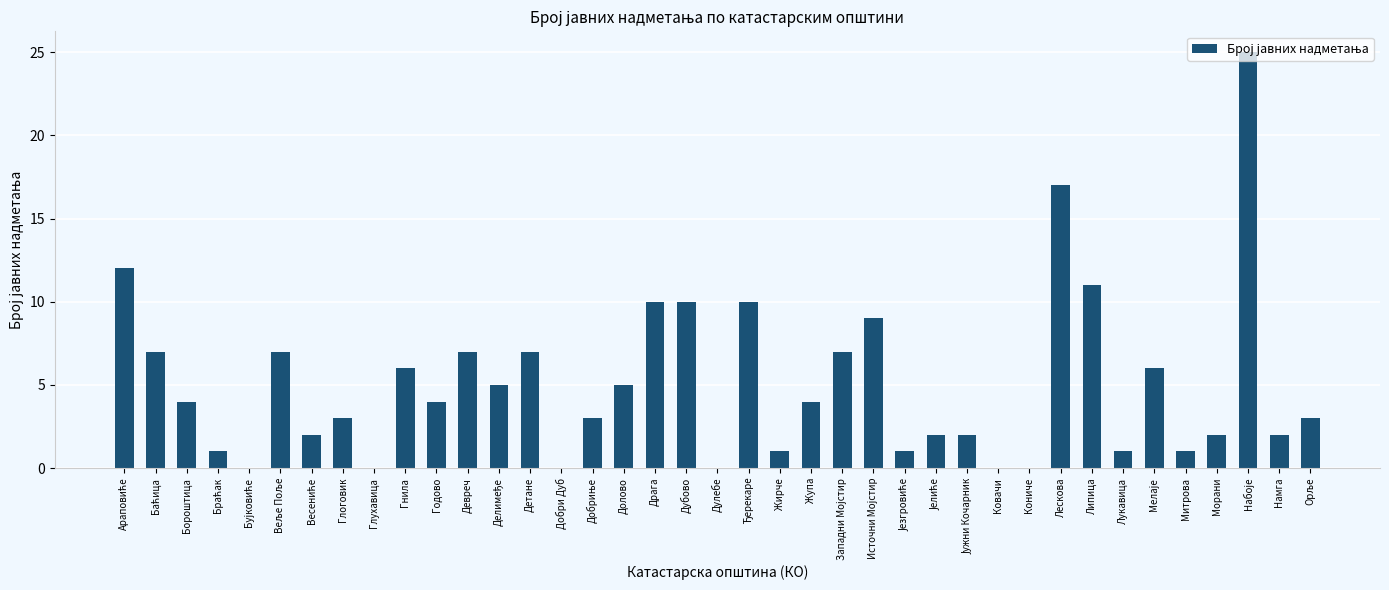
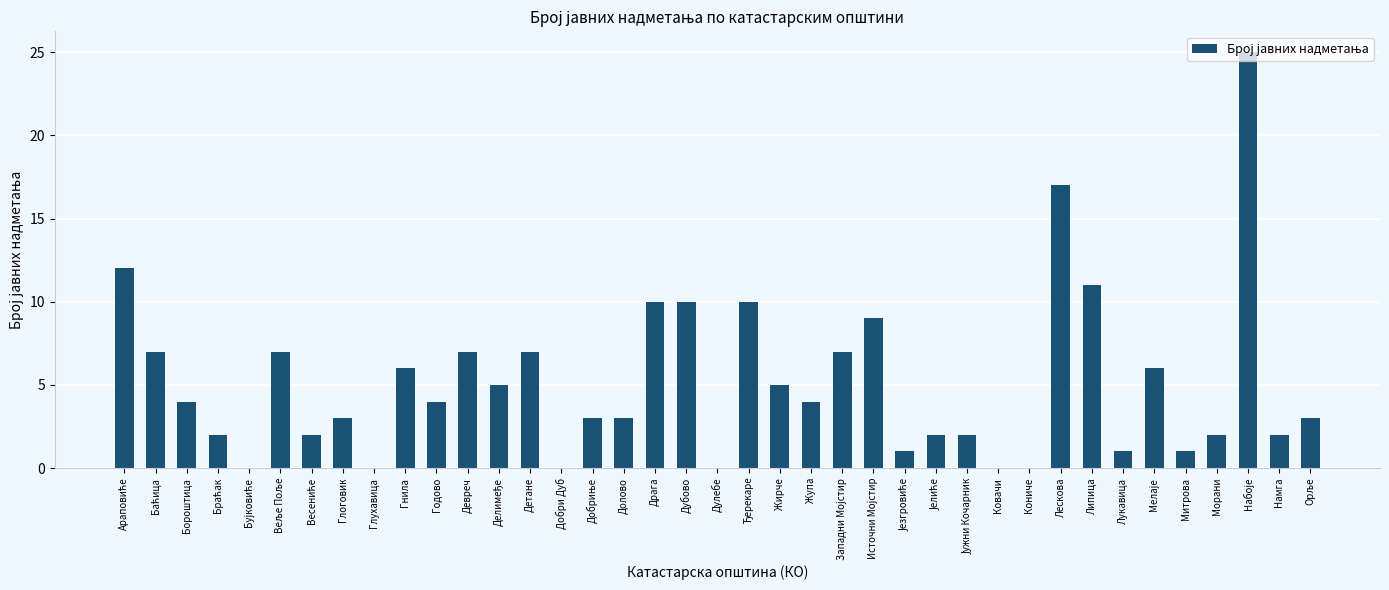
Браћак: 1 -> 2
Долово: 5 -> 3
Жирче: 1 -> 5
